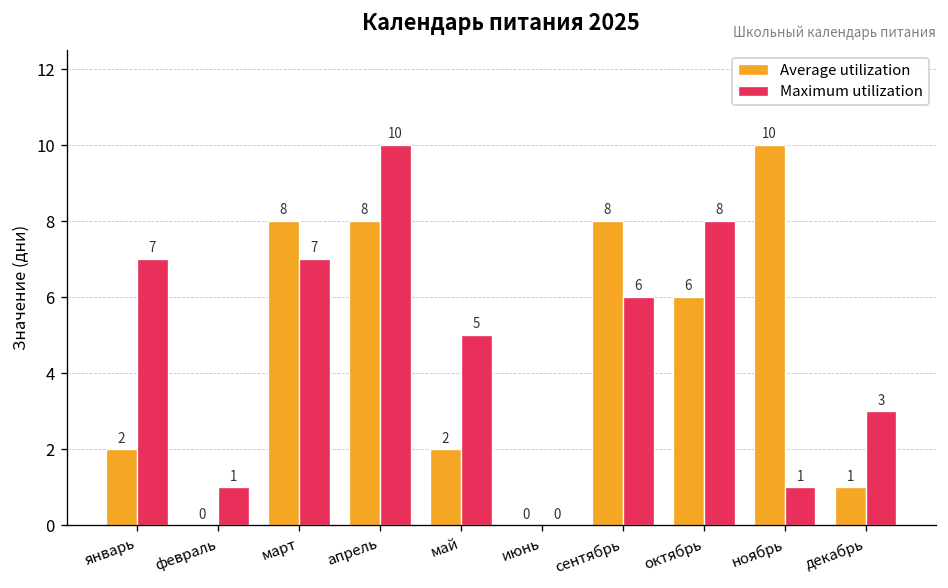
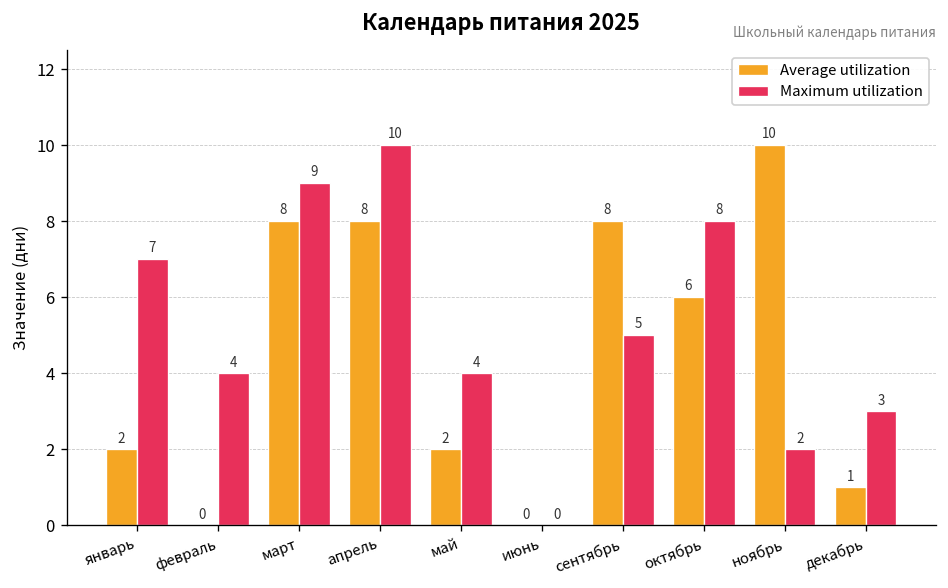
Maximum utilization, февраль: 1 -> 4
Maximum utilization, март: 7 -> 9
Maximum utilization, май: 5 -> 4
Maximum utilization, сентябрь: 6 -> 5
Maximum utilization, ноябрь: 1 -> 2
